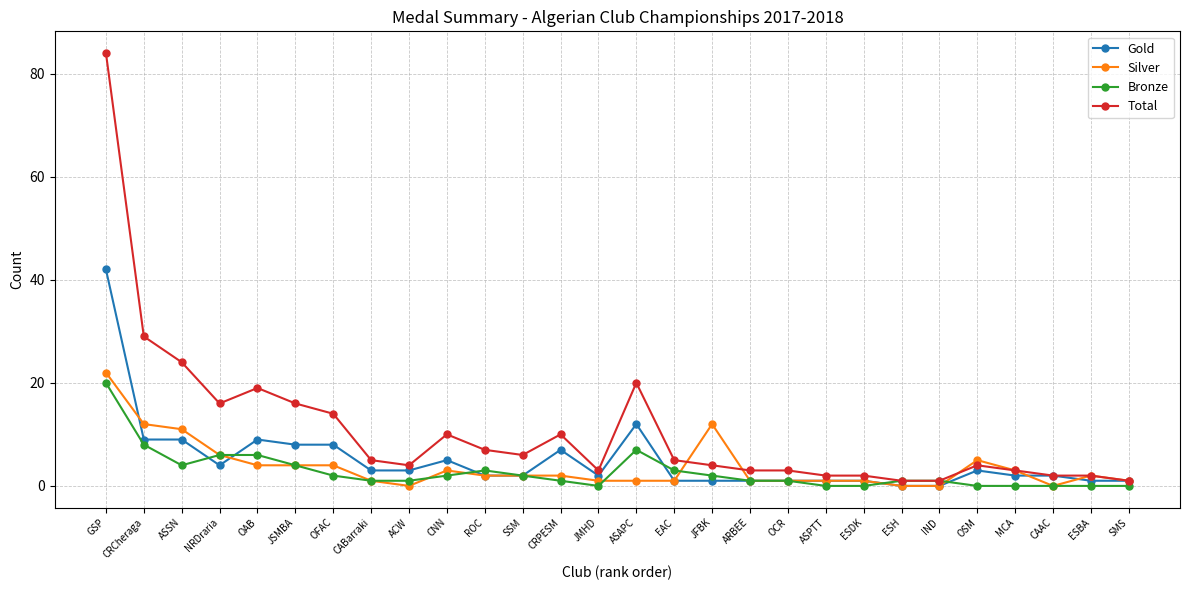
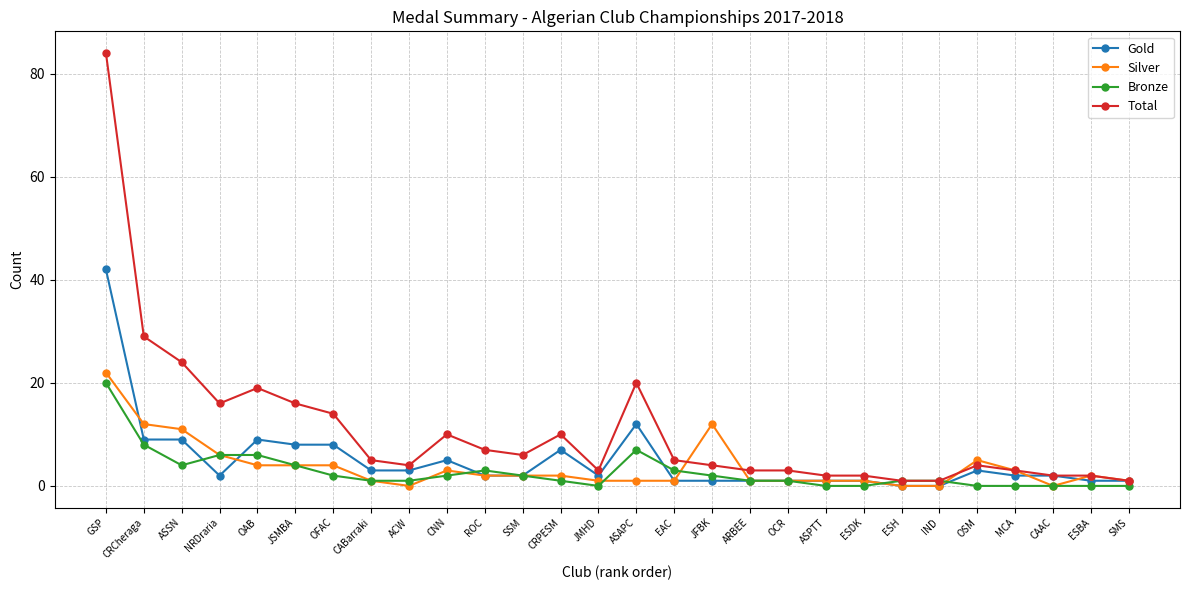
Gold, NRDraria: 4 -> 2
